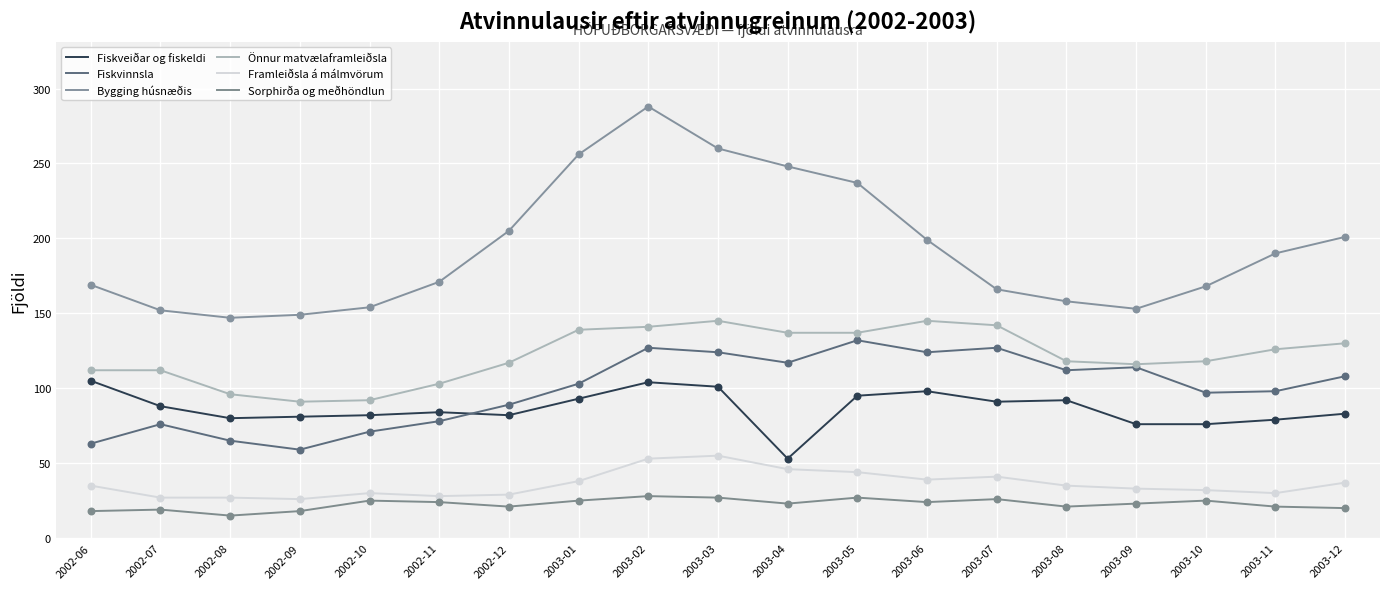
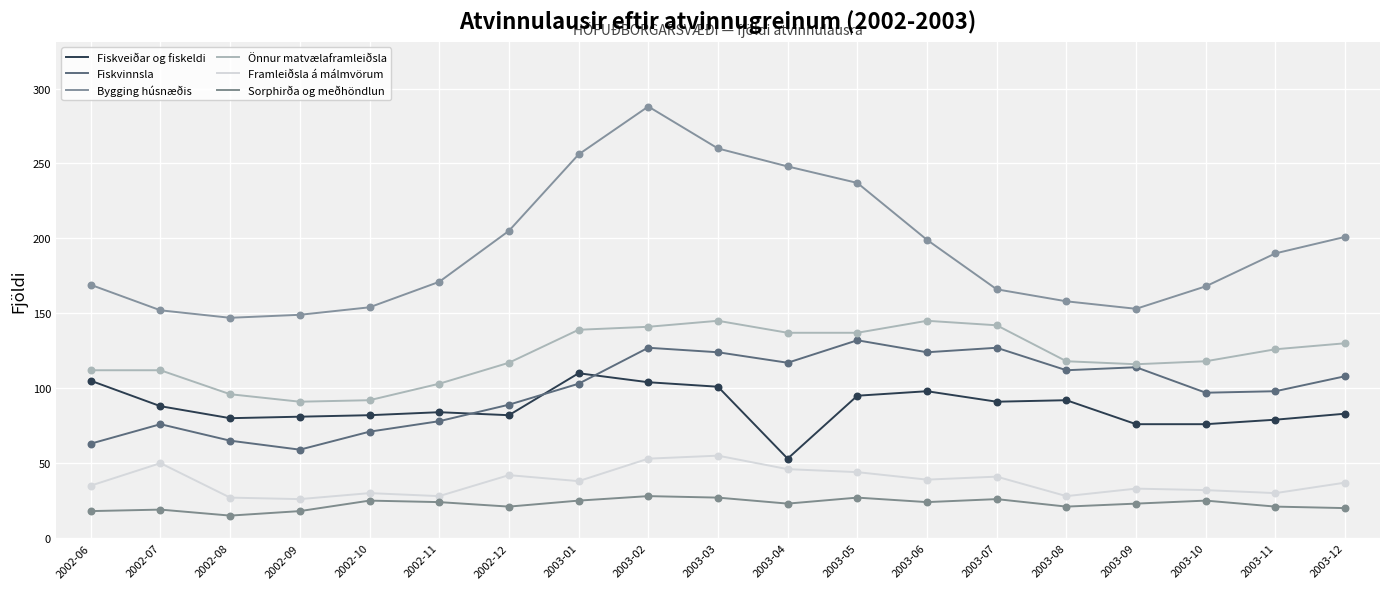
Framleiðsla á málmvörum, 2002-07: 27 -> 50
Framleiðsla á málmvörum, 2002-12: 29 -> 42
Fiskveiðar og fiskeldi, 2003-01: 93 -> 110
Framleiðsla á málmvörum, 2003-08: 35 -> 28
